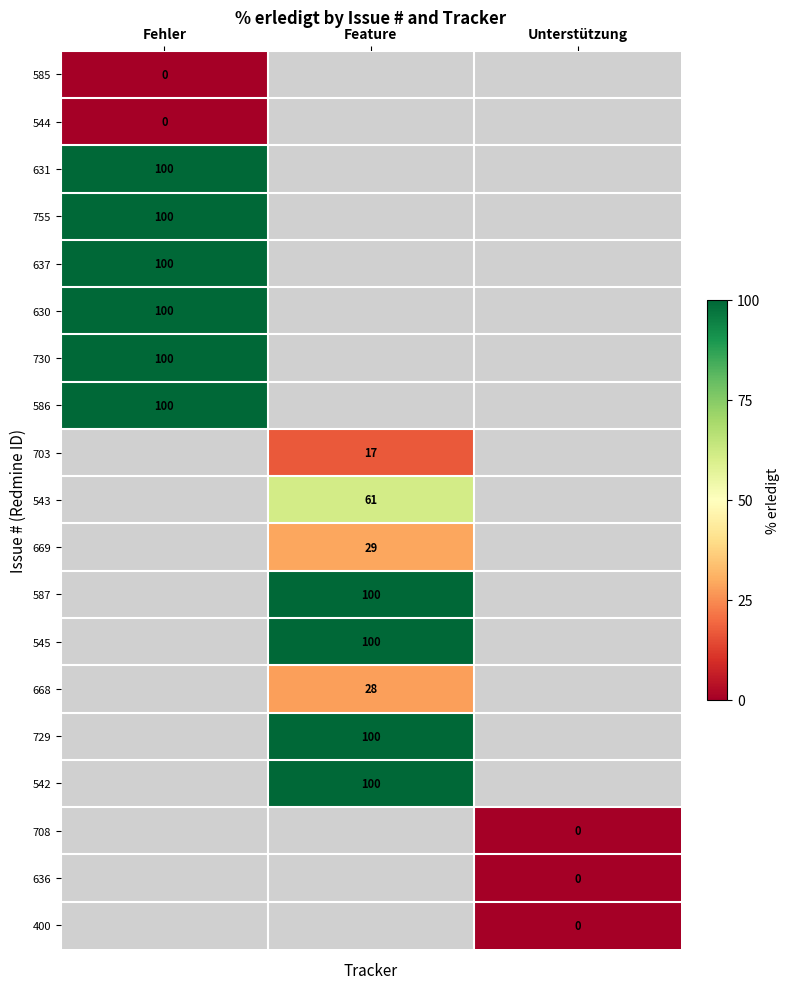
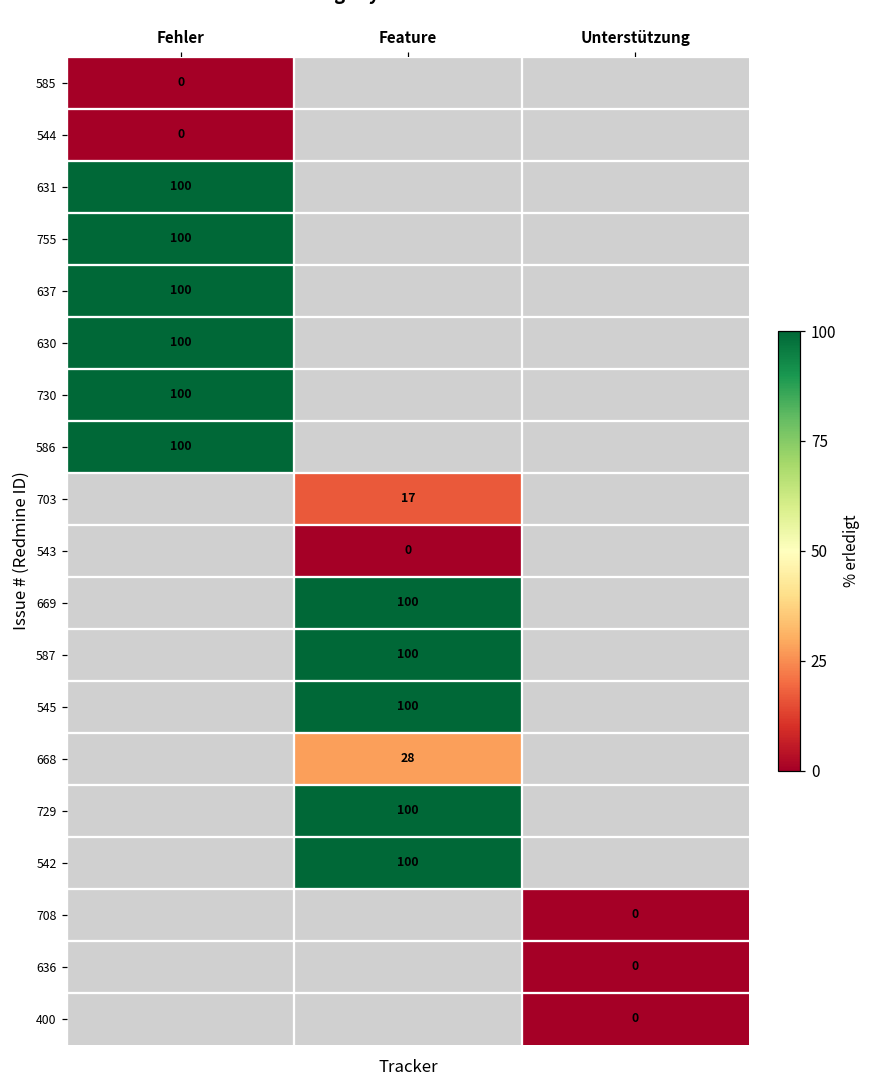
543, Feature: 61 -> 0
669, Feature: 29 -> 100
